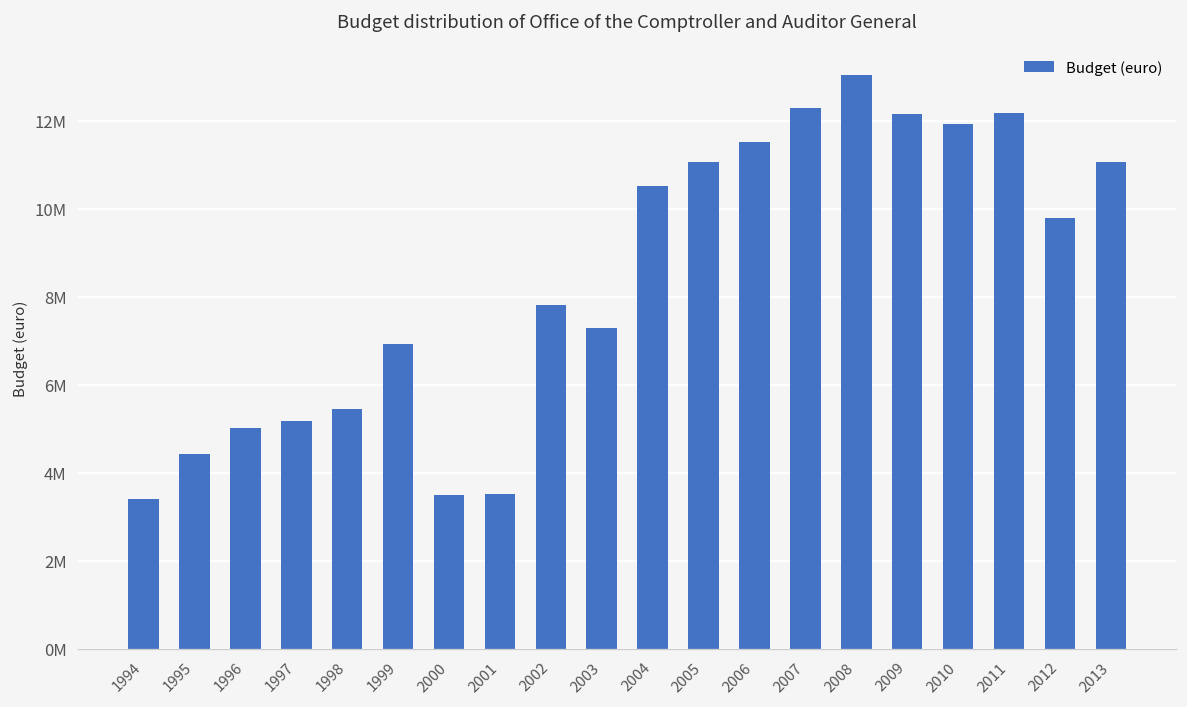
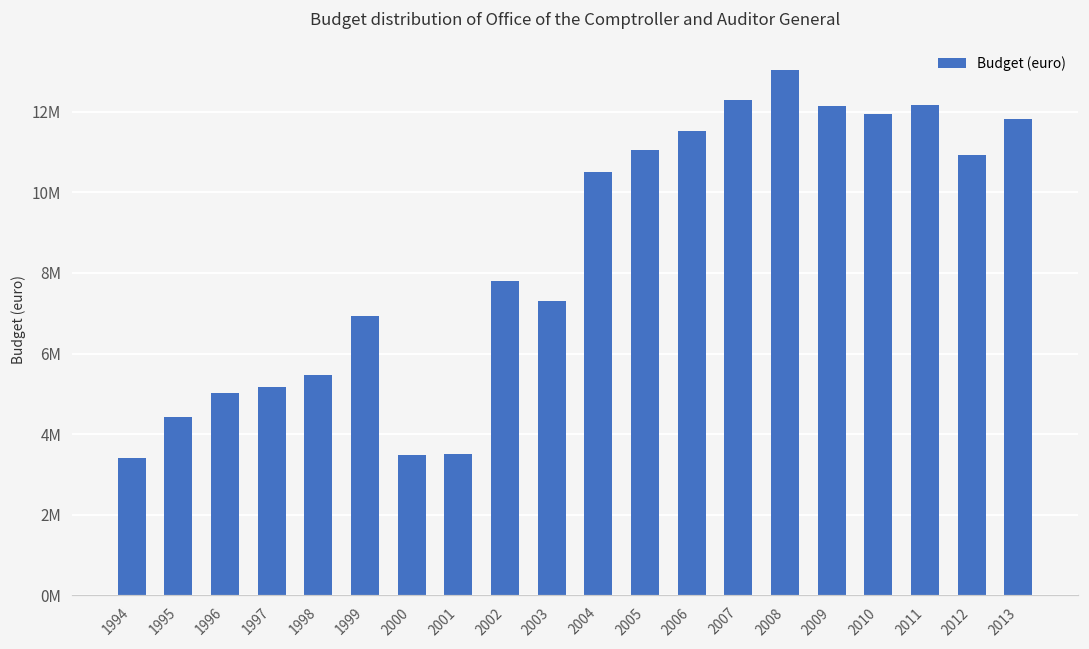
2012: 9800000 -> 10900000
2013: 11100000 -> 11800000
